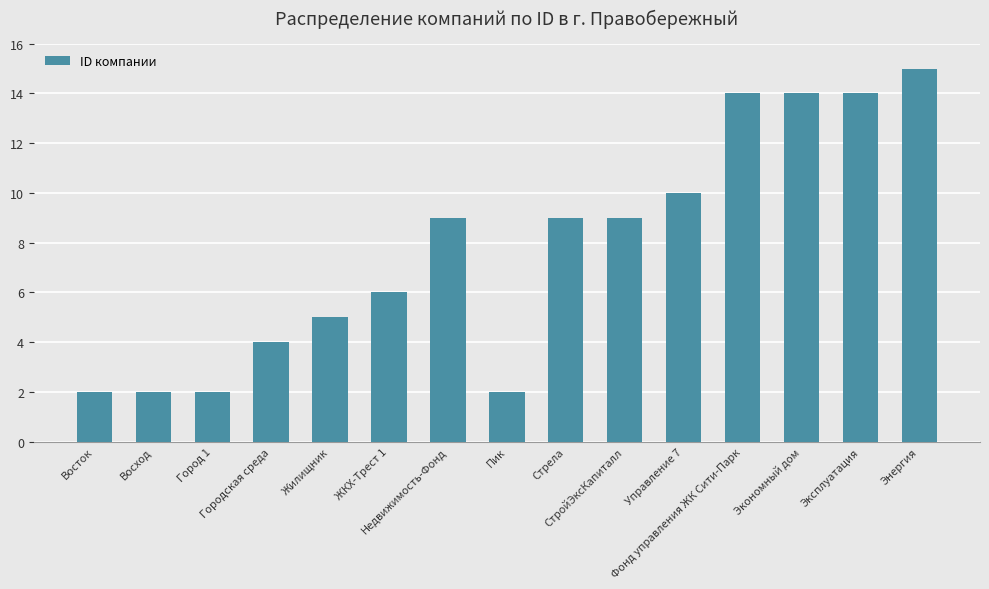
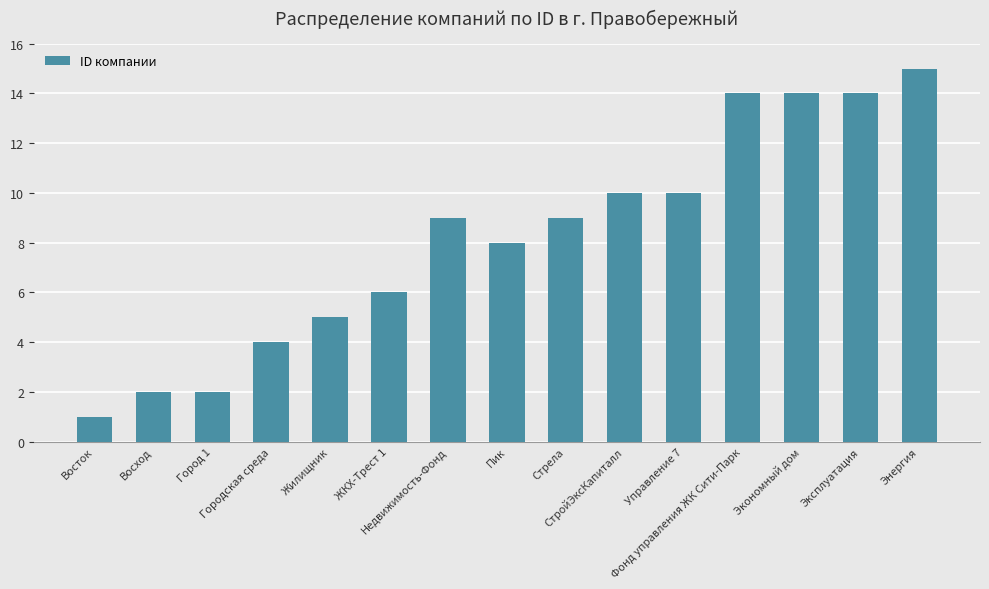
Восток: 2 -> 1
Пик: 2 -> 8
СтройЭксКапиталл: 9 -> 10
